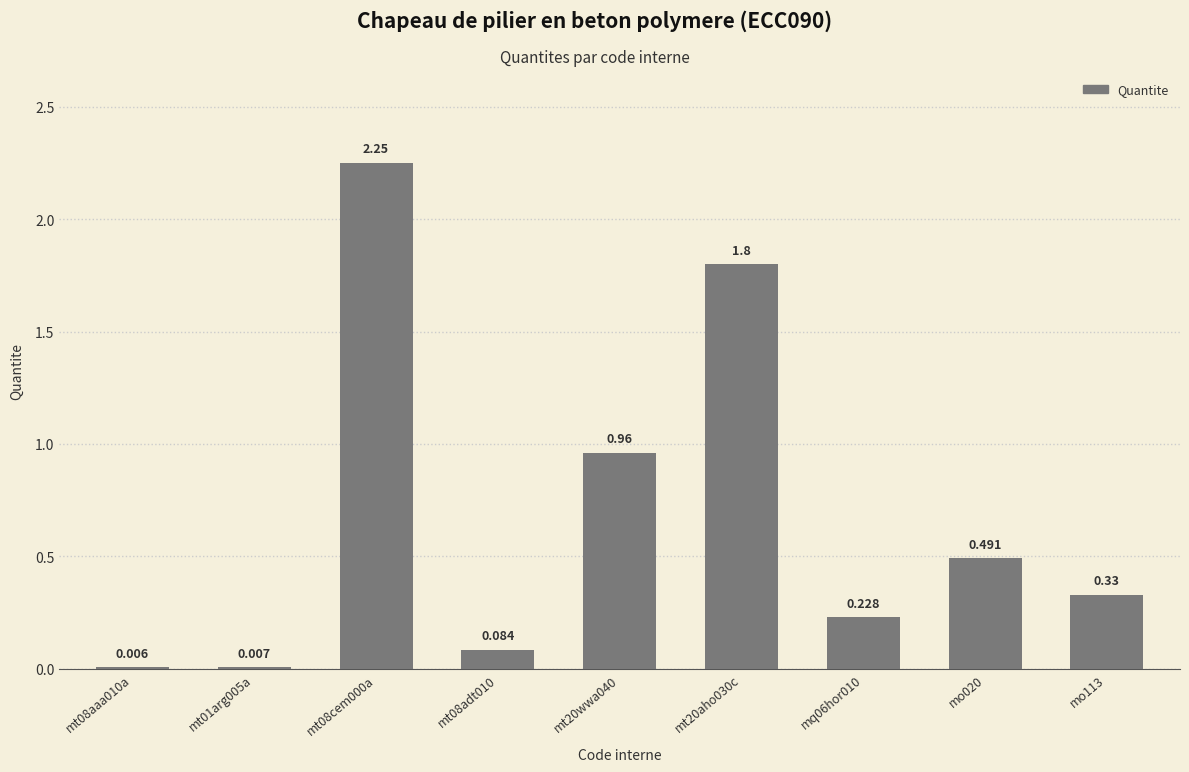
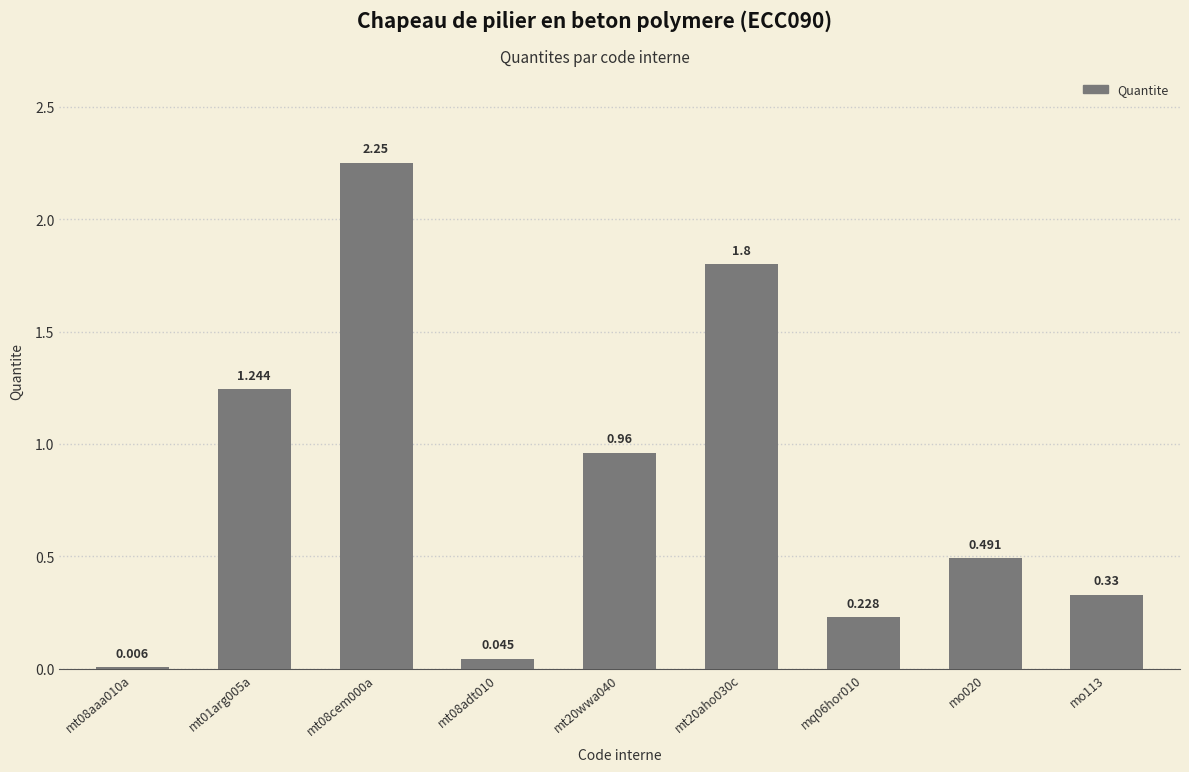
mt01arg005a: 0.007 -> 1.244
mt08adt010: 0.084 -> 0.045
